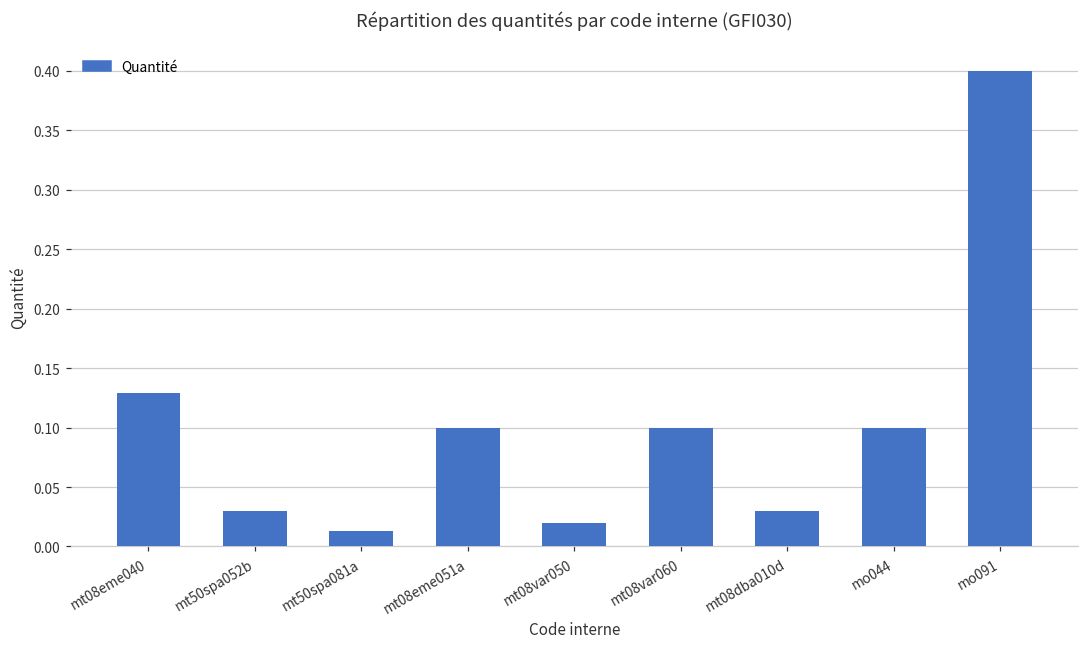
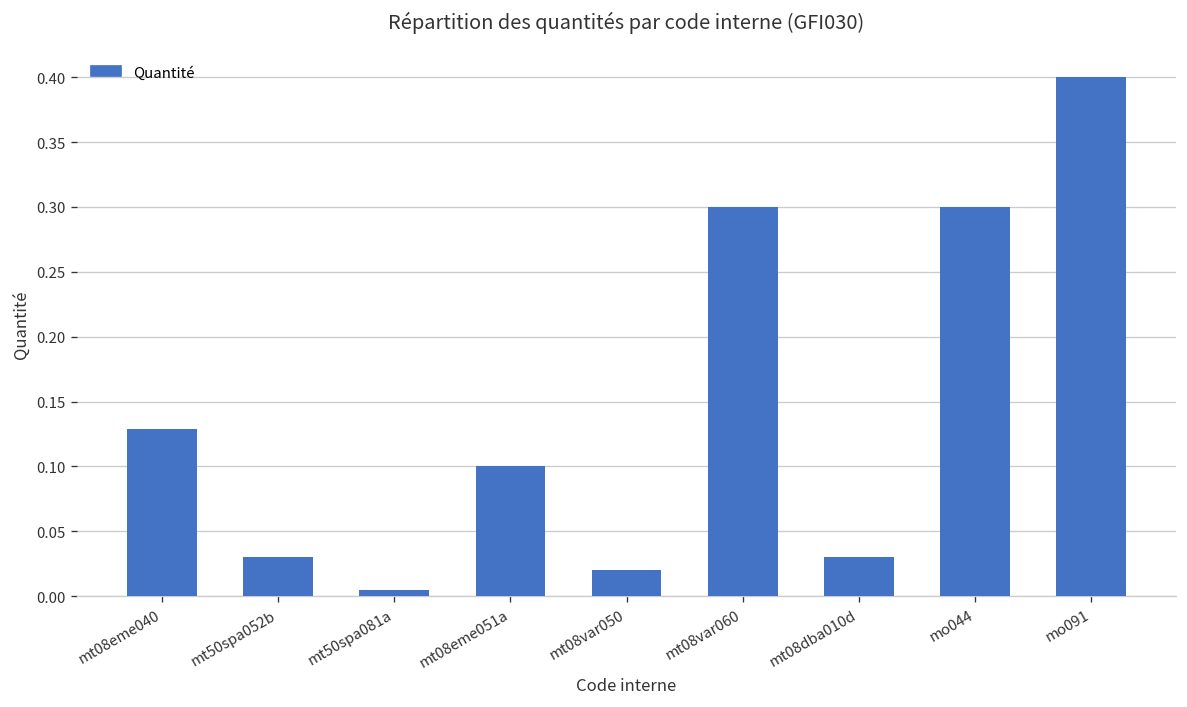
mt50spa081a: 0.013 -> 0.005
mt08var060: 0.1 -> 0.3
mo044: 0.1 -> 0.3
